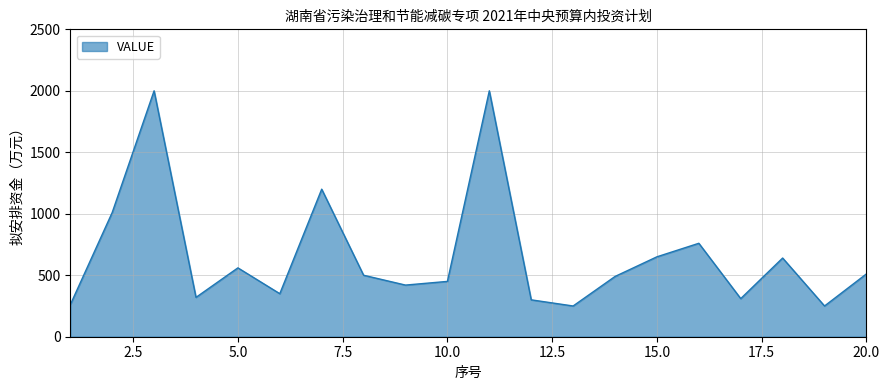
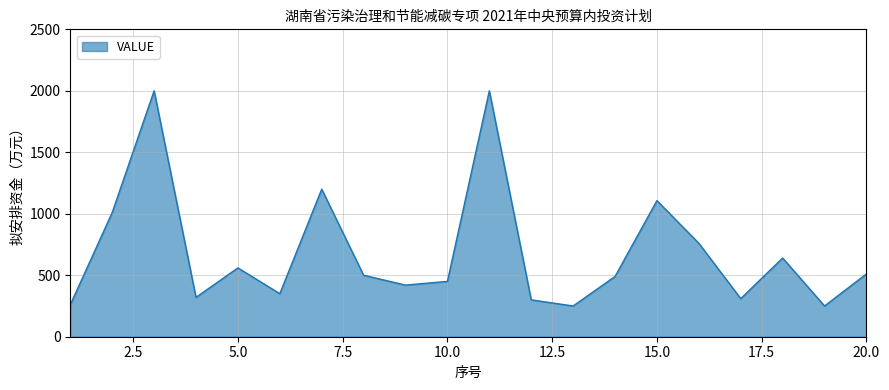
15.0: 650 -> 1110
